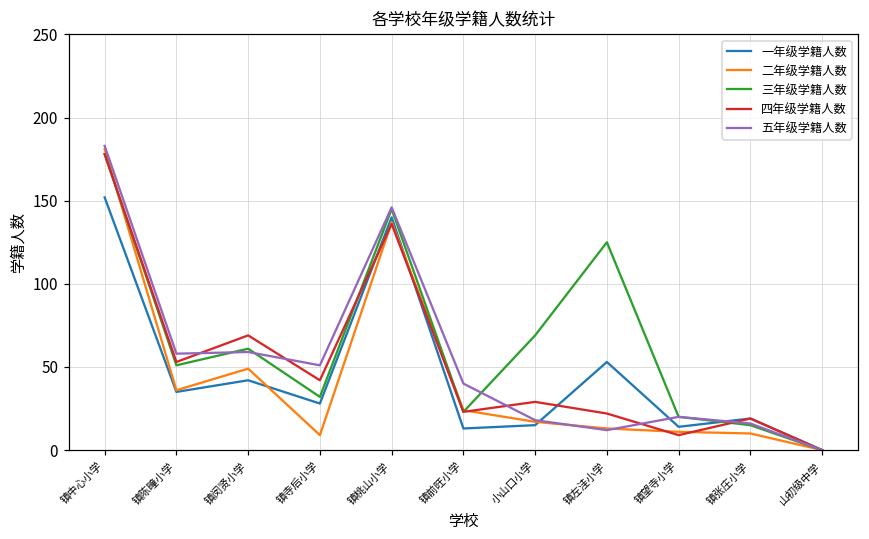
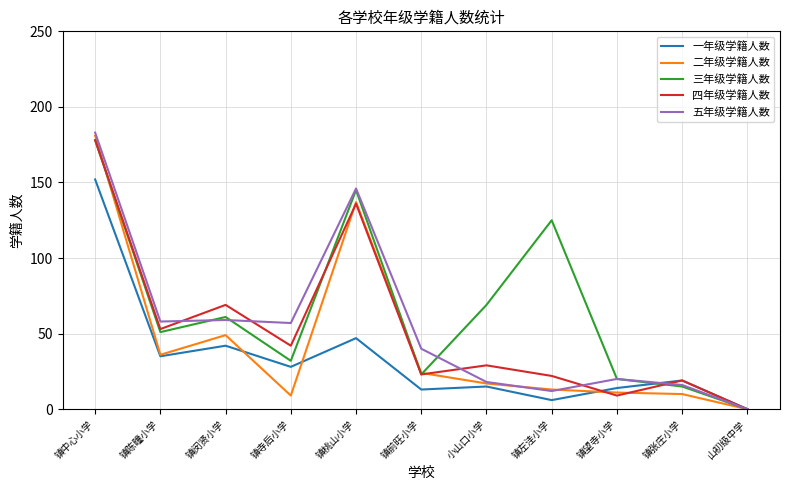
五年级学籍人数, 镇寺后小学: 51 -> 57
一年级学籍人数, 镇桃山小学: 140 -> 47
一年级学籍人数, 镇左洼小学: 53 -> 6
